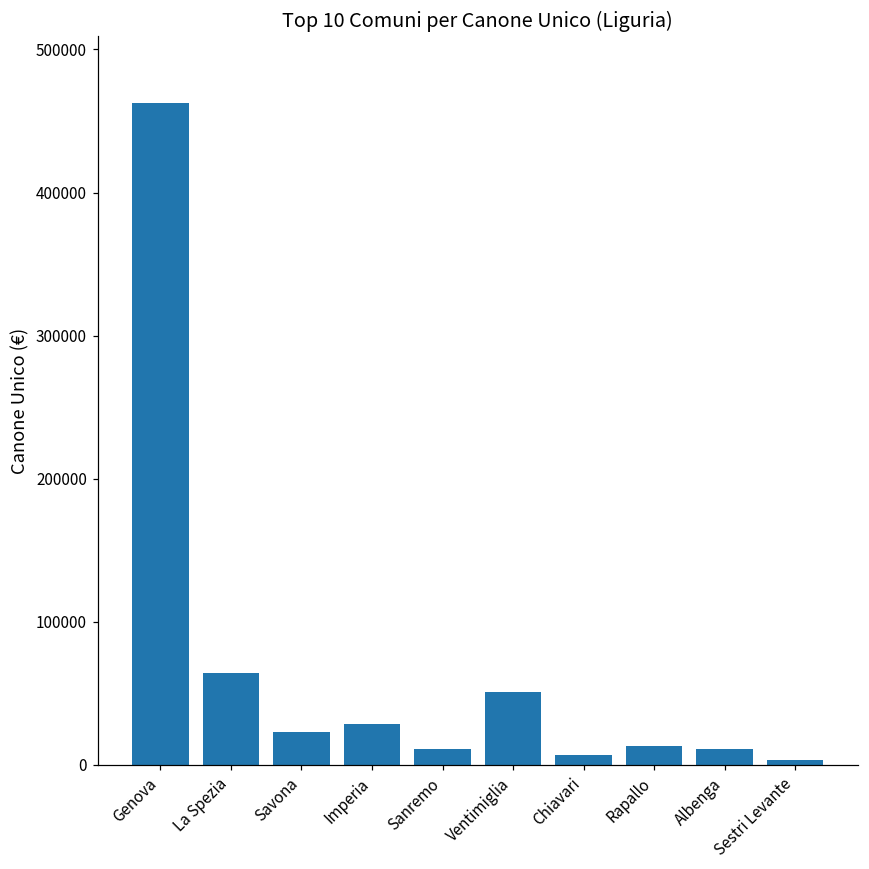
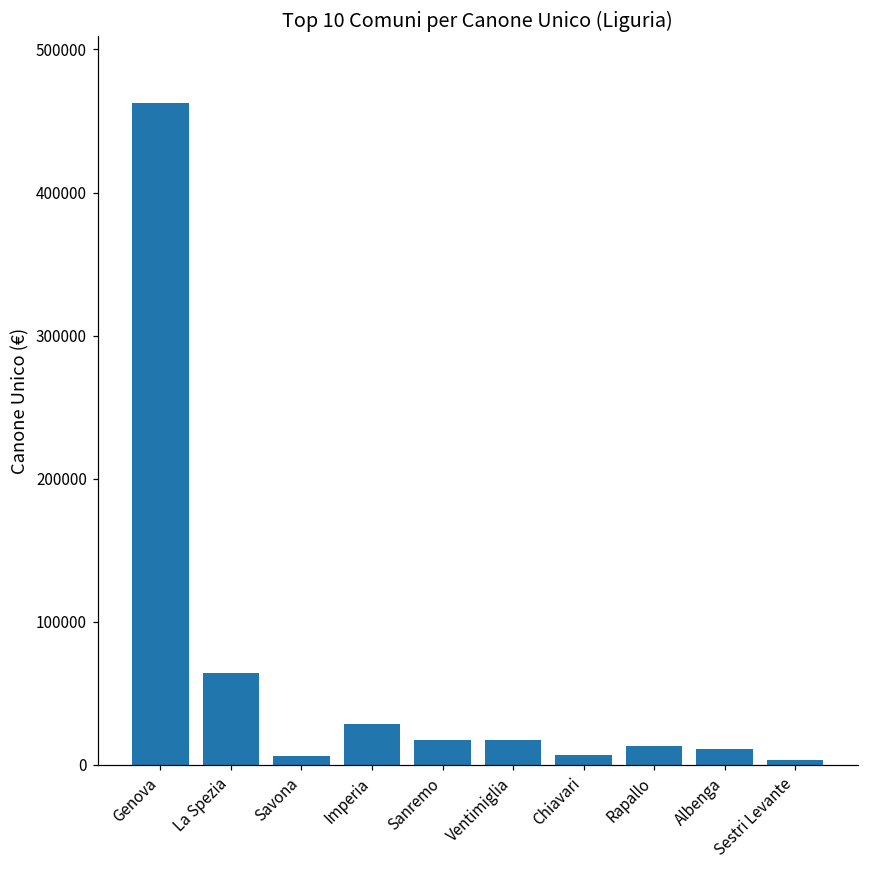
Savona: 23000 -> 6000
Sanremo: 11000 -> 18000
Ventimiglia: 51000 -> 17000
